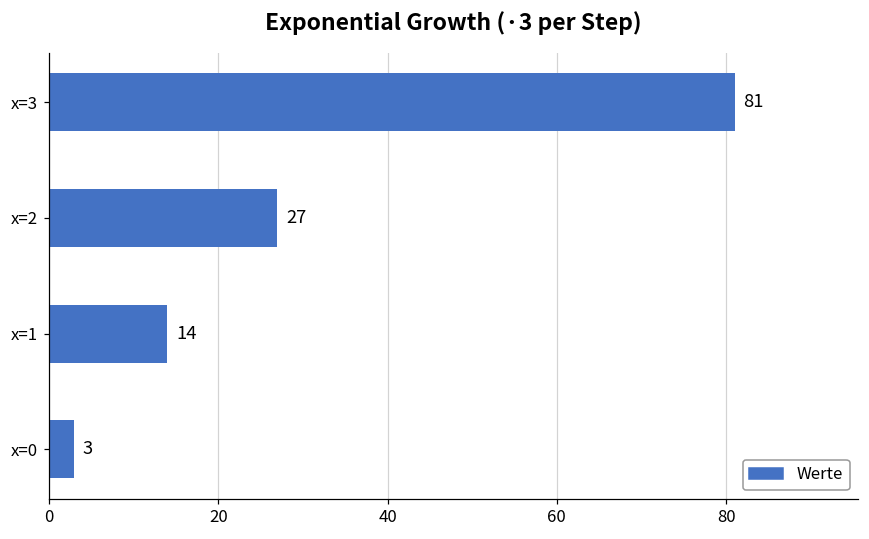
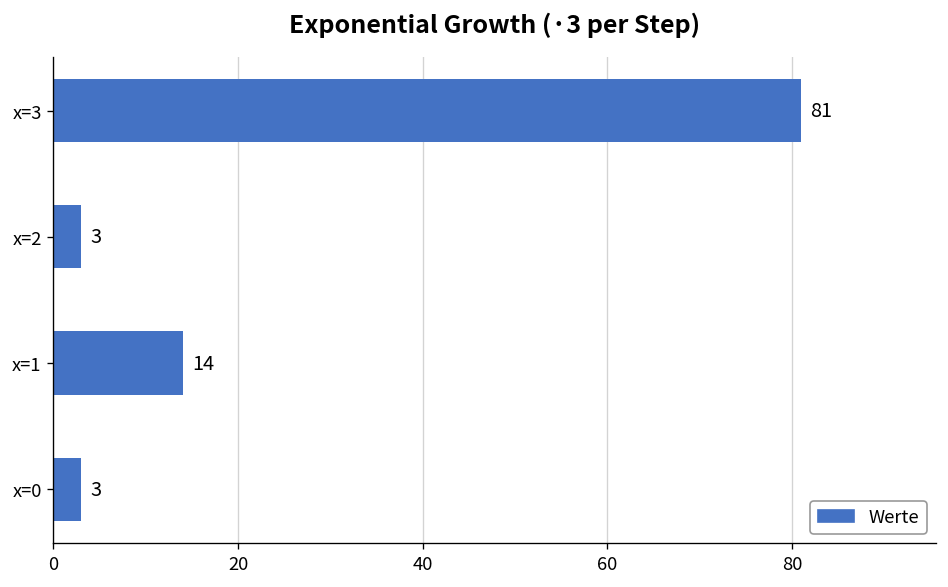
x=2: 27 -> 3
